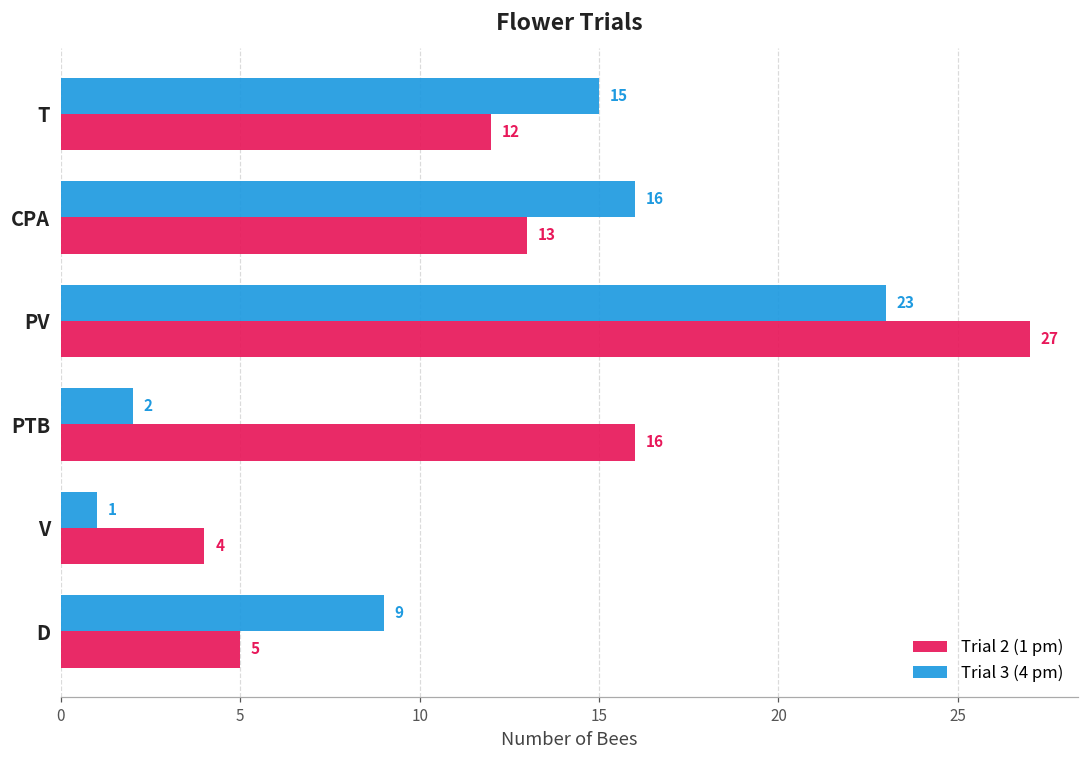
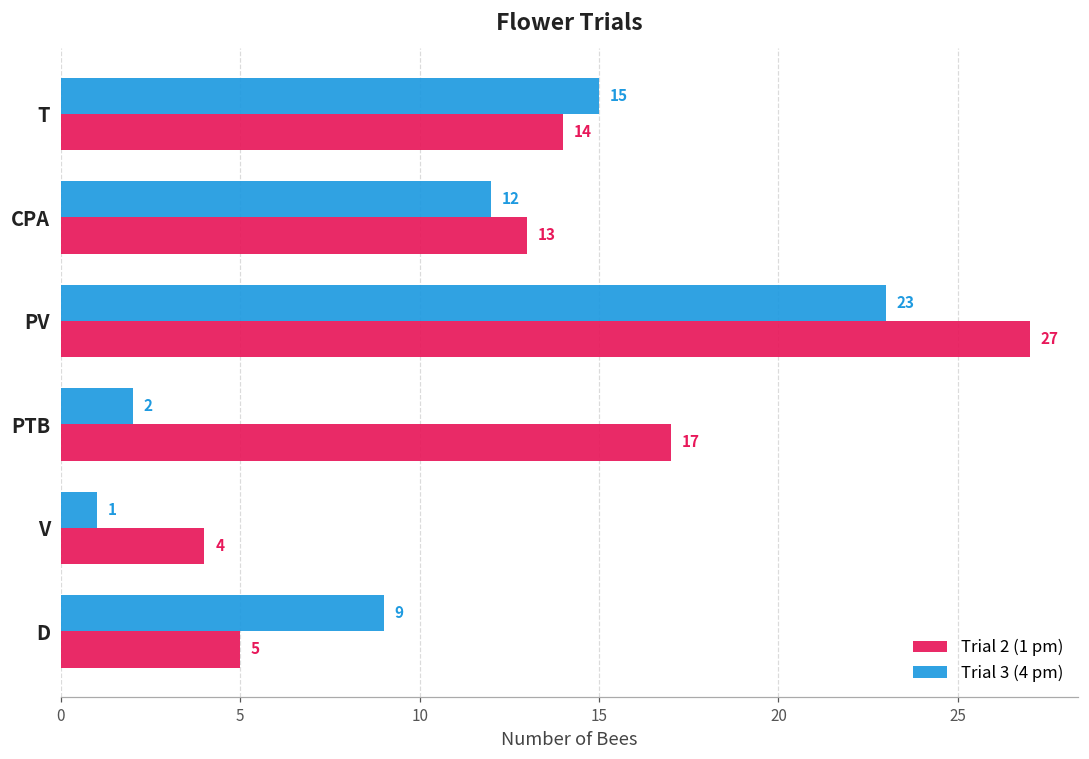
Trial 2 (1 pm), T: 12 -> 14
Trial 3 (4 pm), CPA: 16 -> 12
Trial 2 (1 pm), PTB: 16 -> 17
